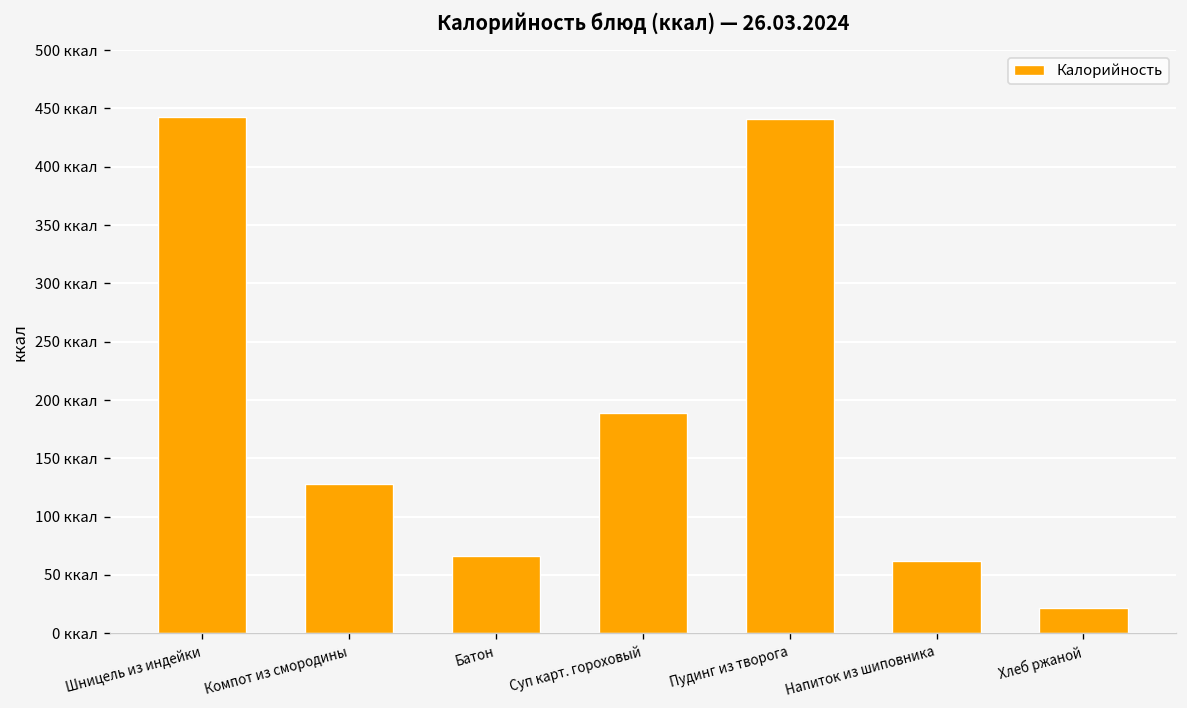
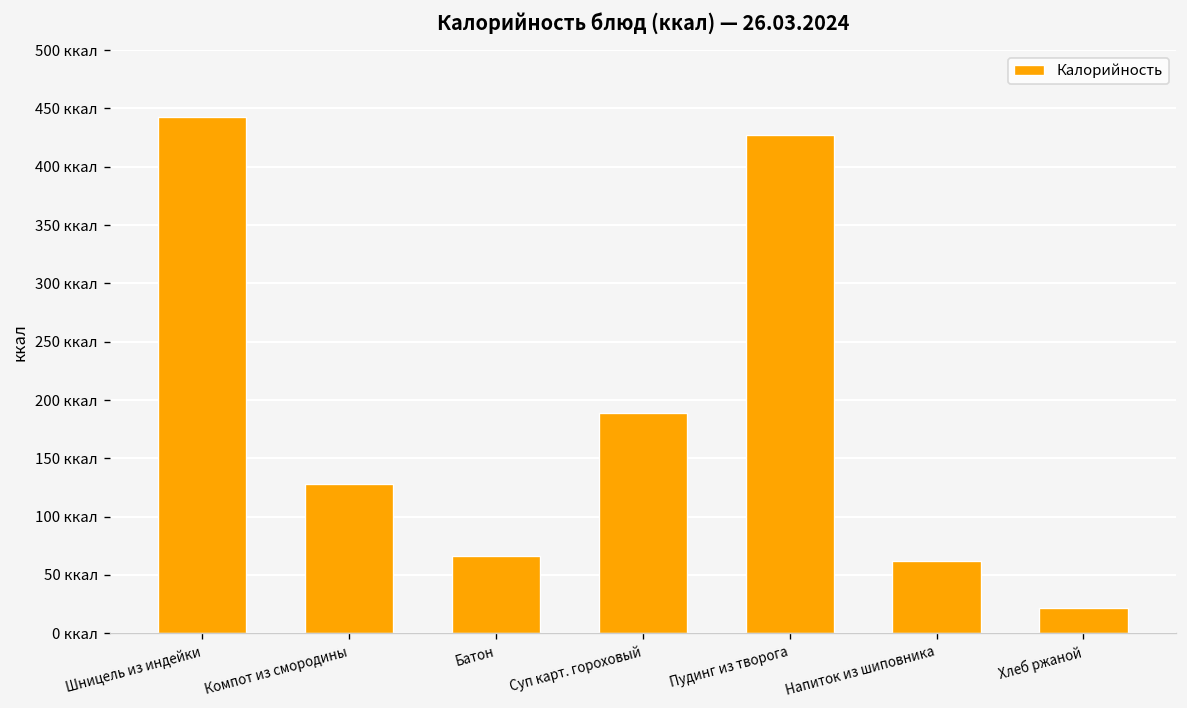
Пудинг из творога: 440 ккал -> 430 ккал
